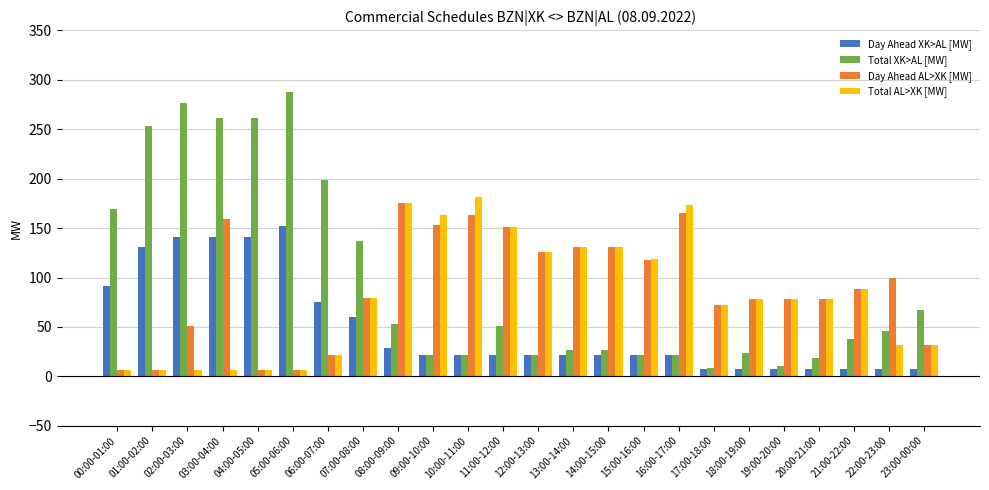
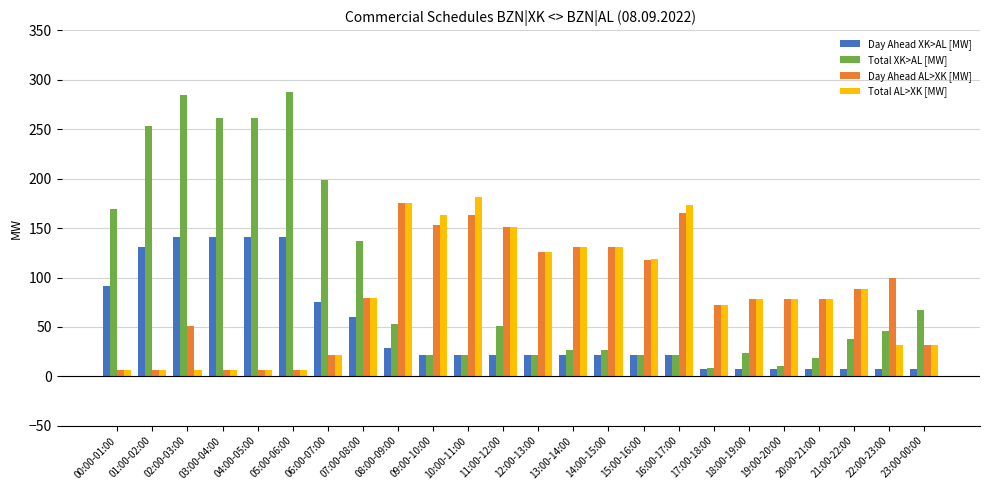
Total XK>AL [MW], 02:00-03:00: 280 -> 290
Day Ahead AL>XK [MW], 03:00-04:00: 160 -> 10
Day Ahead XK>AL [MW], 05:00-06:00: 150 -> 140
